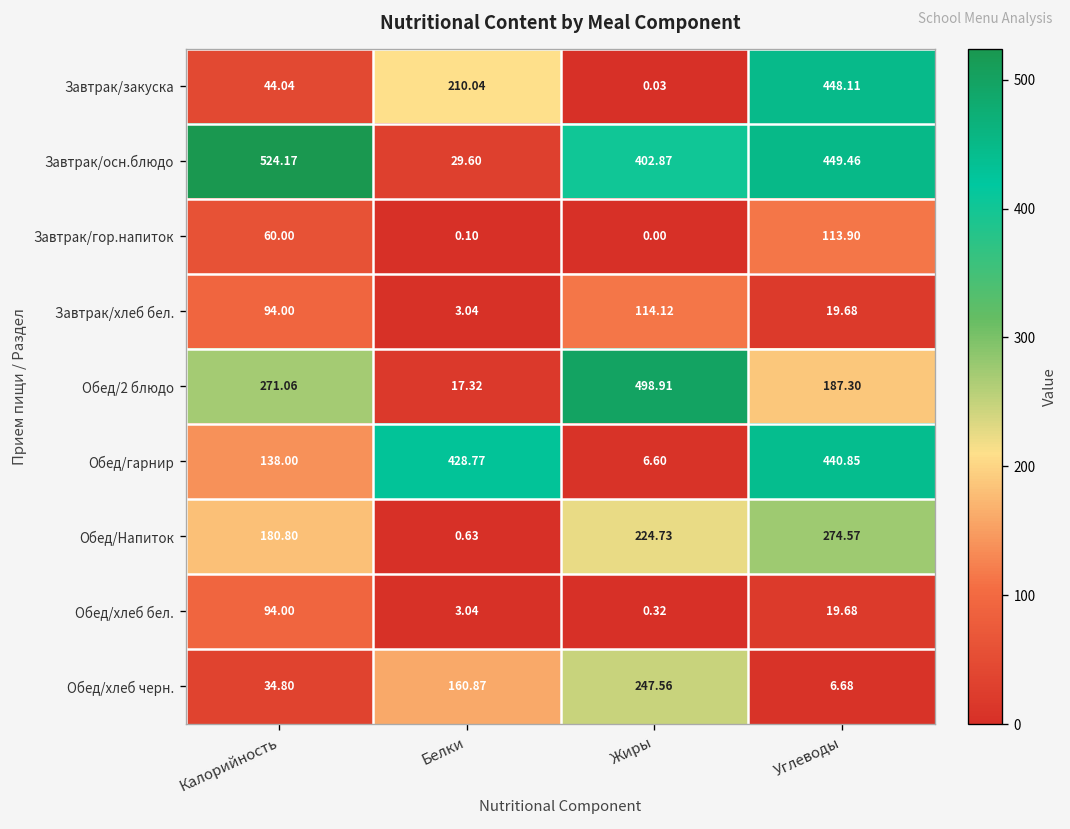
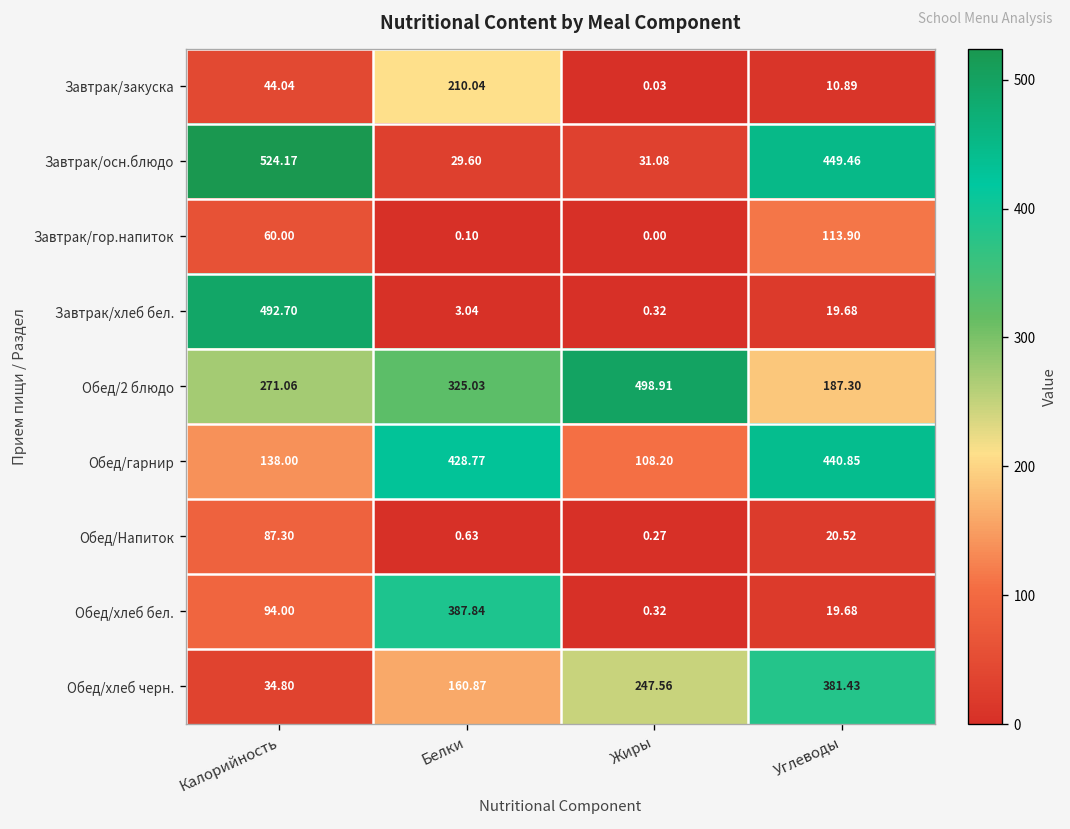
Завтрак/закуска, Углеводы: 448.11 -> 10.89
Завтрак/осн.блюдо, Жиры: 402.87 -> 31.08
Завтрак/хлеб бел., Калорийность: 94.00 -> 492.70
Завтрак/хлеб бел., Жиры: 114.12 -> 0.32
Обед/2 блюдо, Белки: 17.32 -> 325.03
Обед/гарнир, Жиры: 6.60 -> 108.20
Обед/Напиток, Калорийность: 180.80 -> 87.30
Обед/Напиток, Жиры: 224.73 -> 0.27
Обед/Напиток, Углеводы: 274.57 -> 20.52
Обед/хлеб бел., Белки: 3.04 -> 387.84
Обед/хлеб черн., Углеводы: 6.68 -> 381.43
